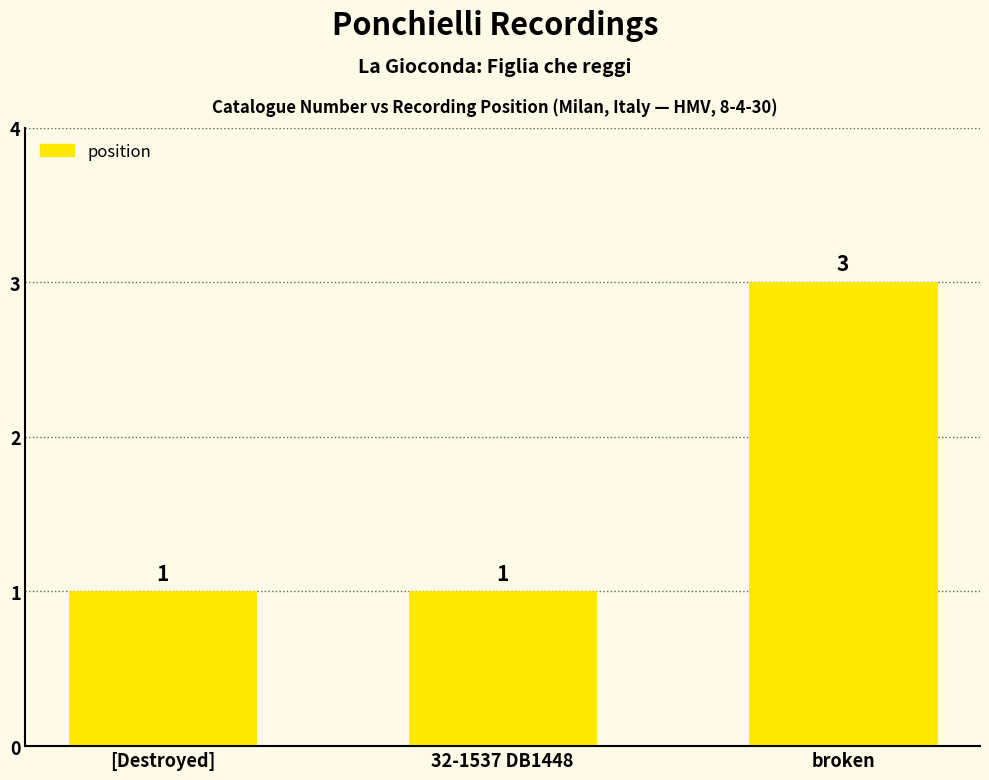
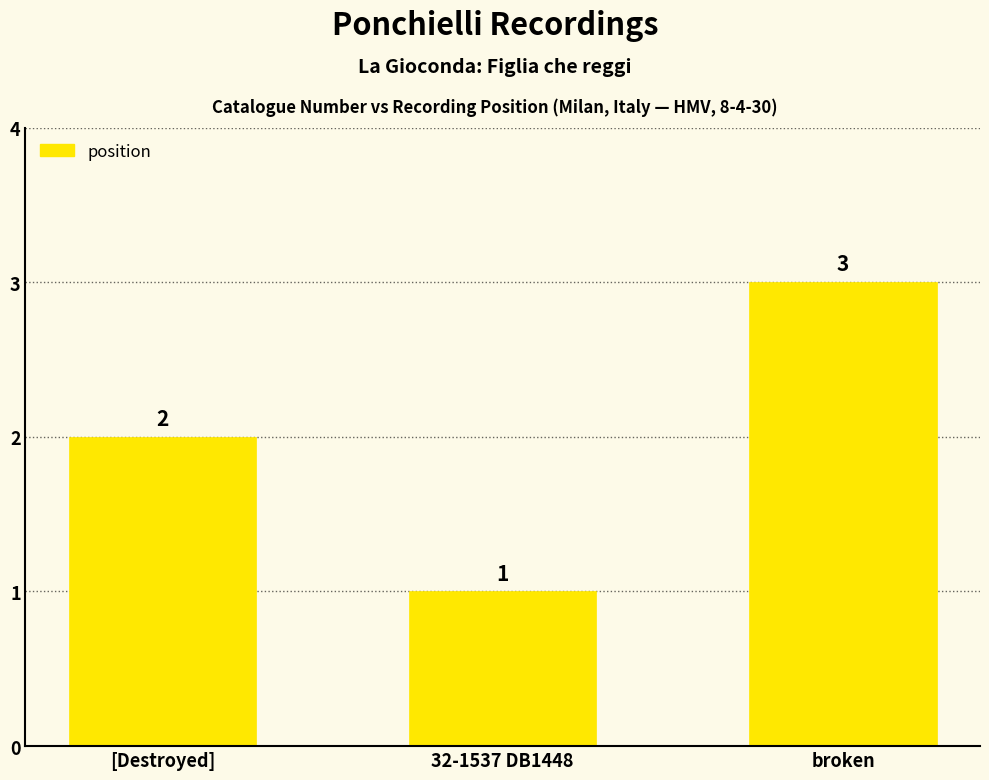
[Destroyed]: 1 -> 2
